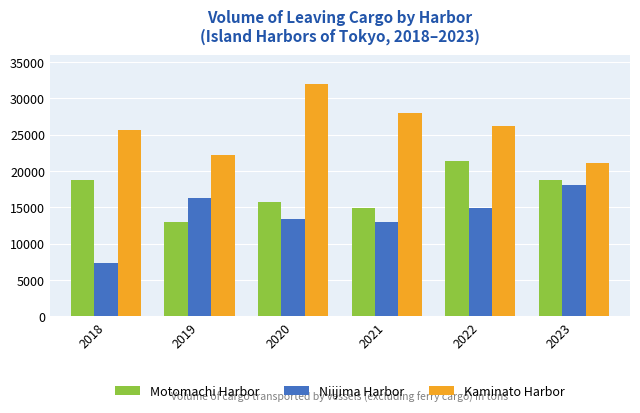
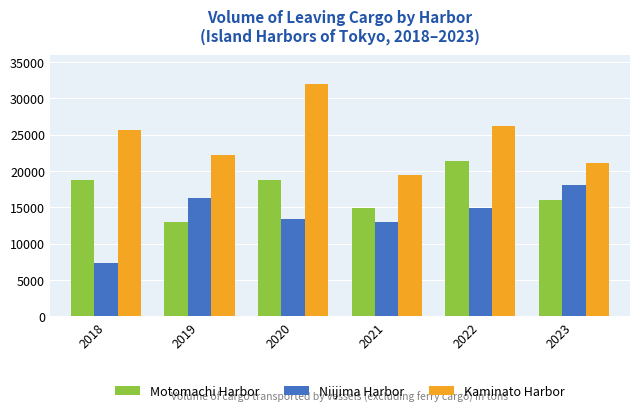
Motomachi Harbor, 2020: 16000 -> 19000
Kaminato Harbor, 2021: 28000 -> 19000
Motomachi Harbor, 2023: 19000 -> 16000
